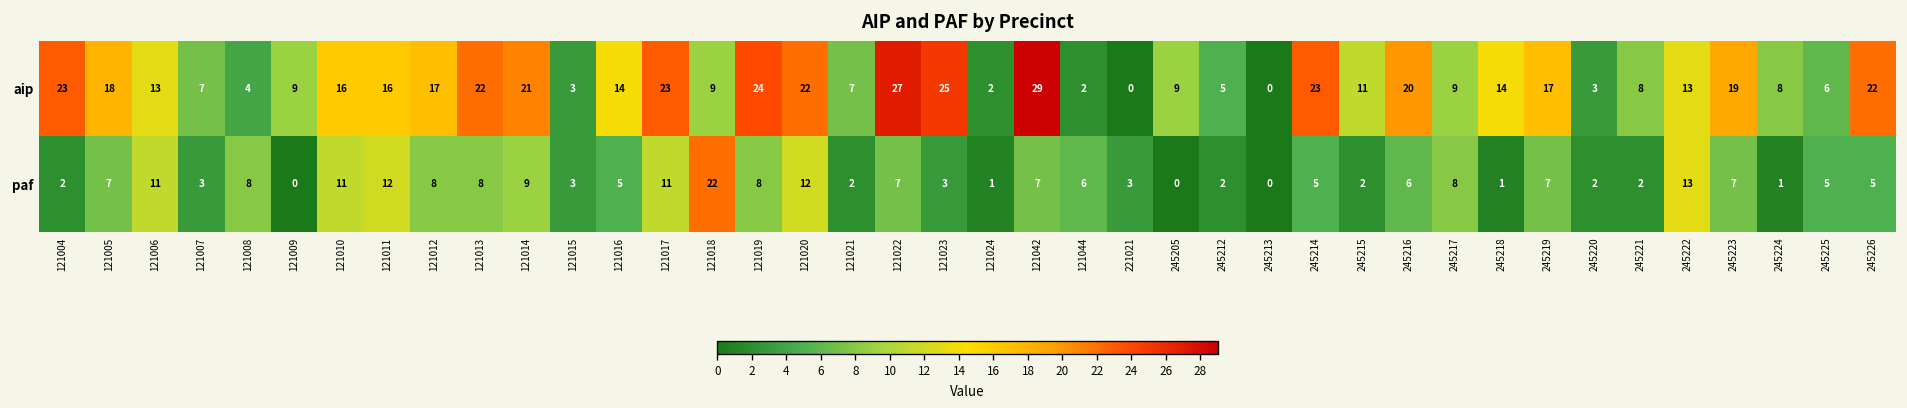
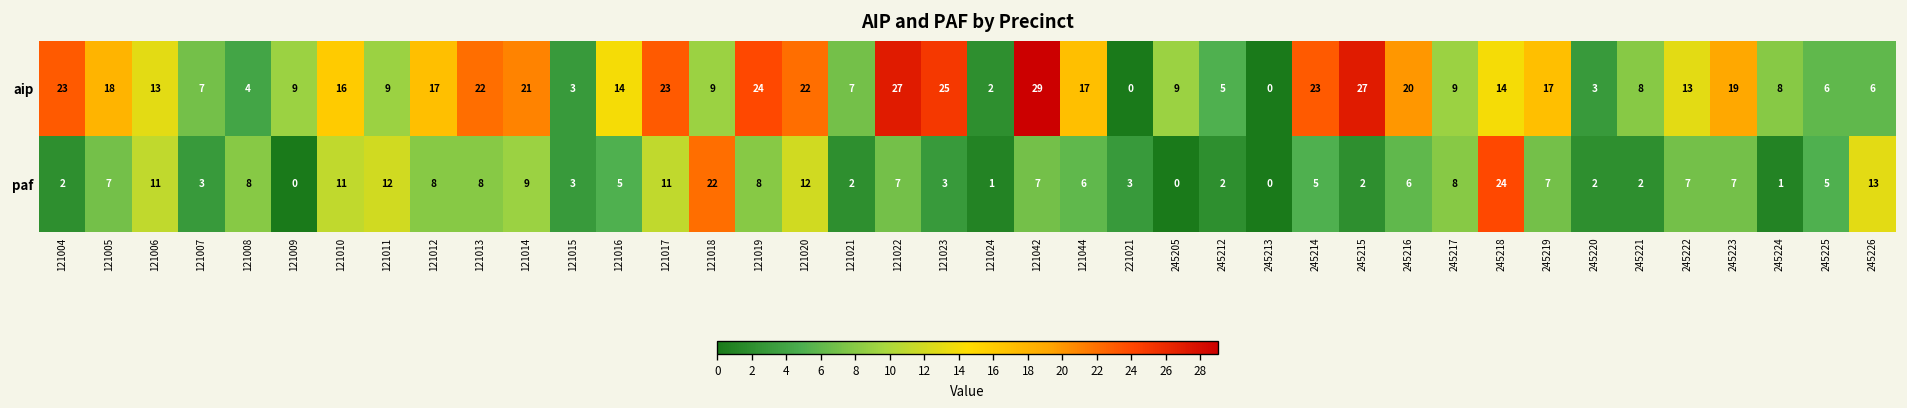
aip, 121011: 16 -> 9
aip, 121044: 2 -> 17
aip, 245215: 11 -> 27
aip, 245226: 22 -> 6
paf, 245218: 1 -> 24
paf, 245222: 13 -> 7
paf, 245226: 5 -> 13
